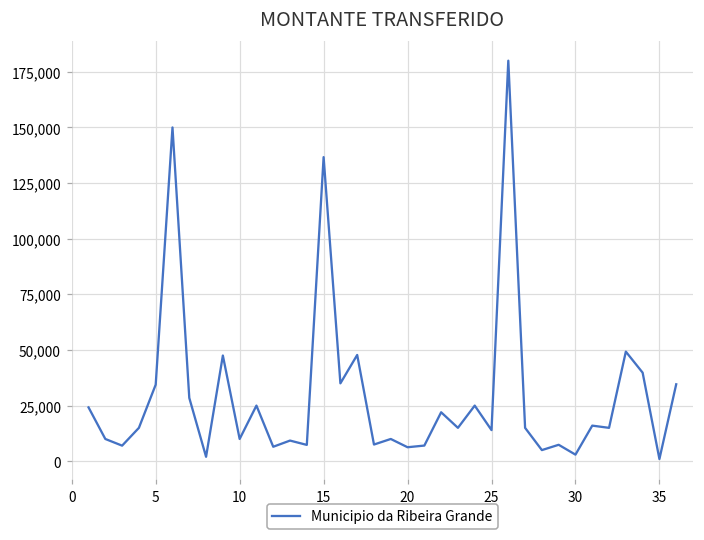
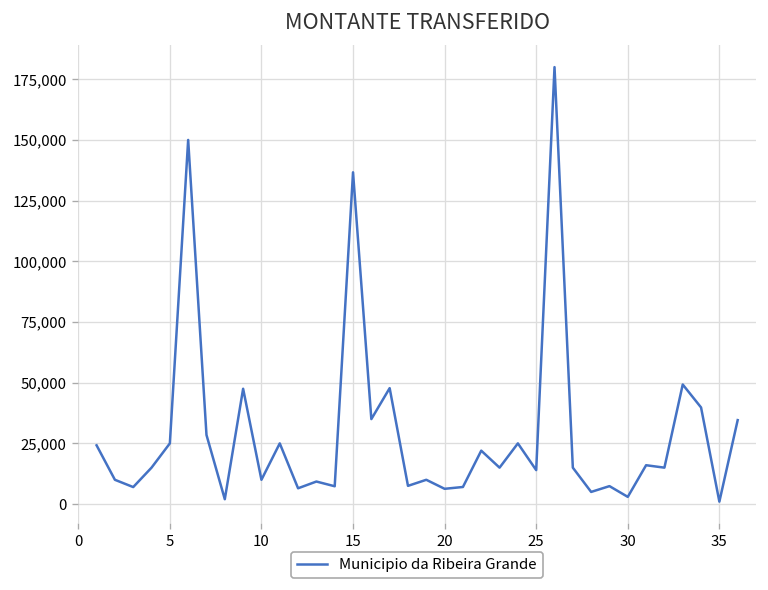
5: 34,000 -> 25,000
